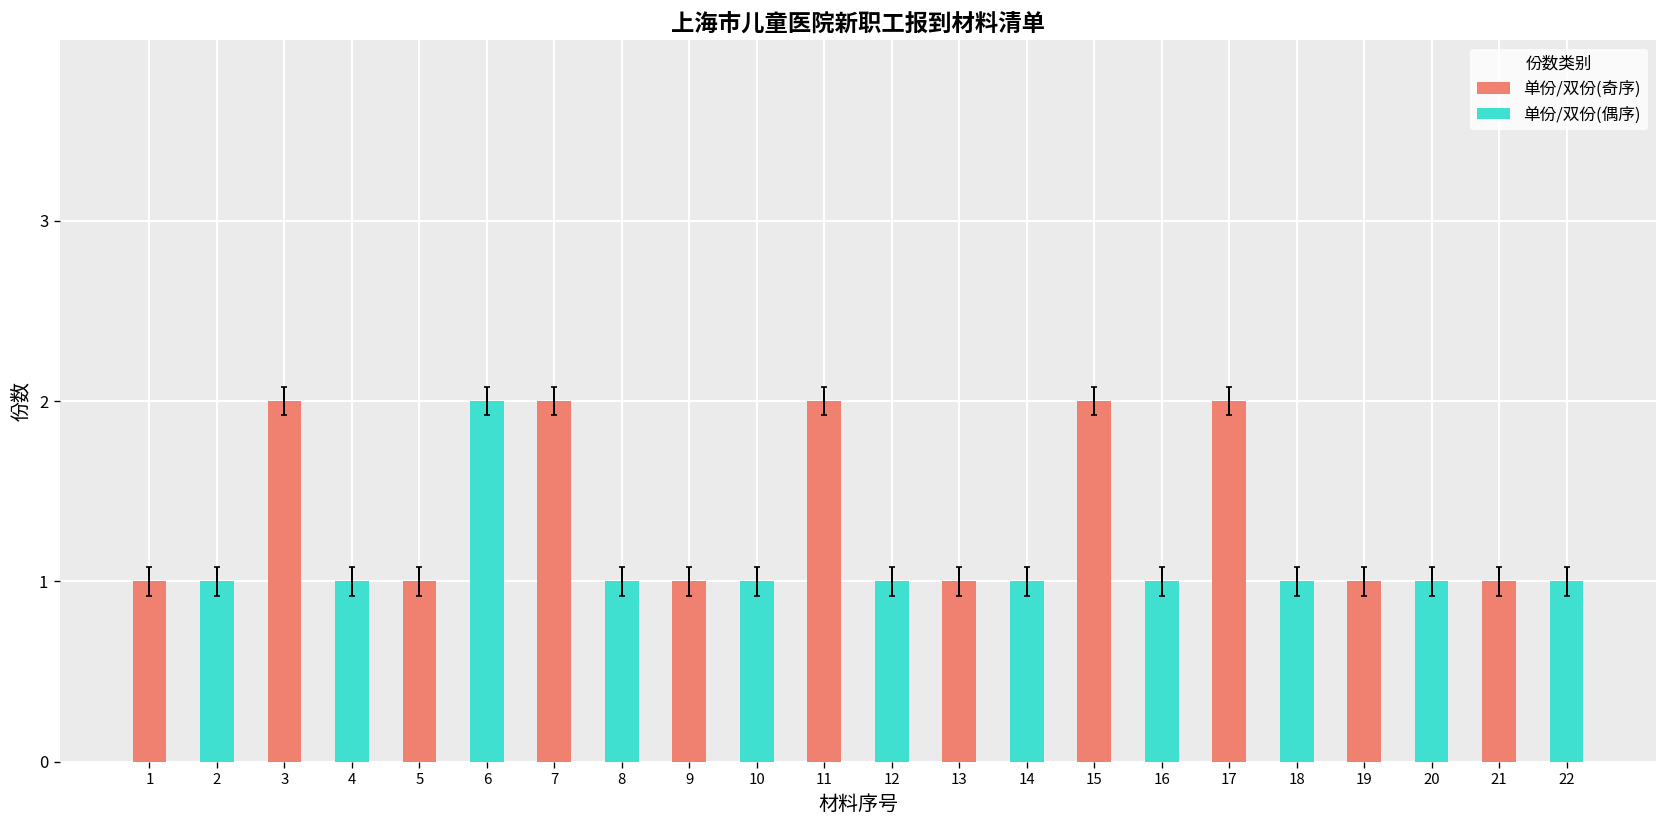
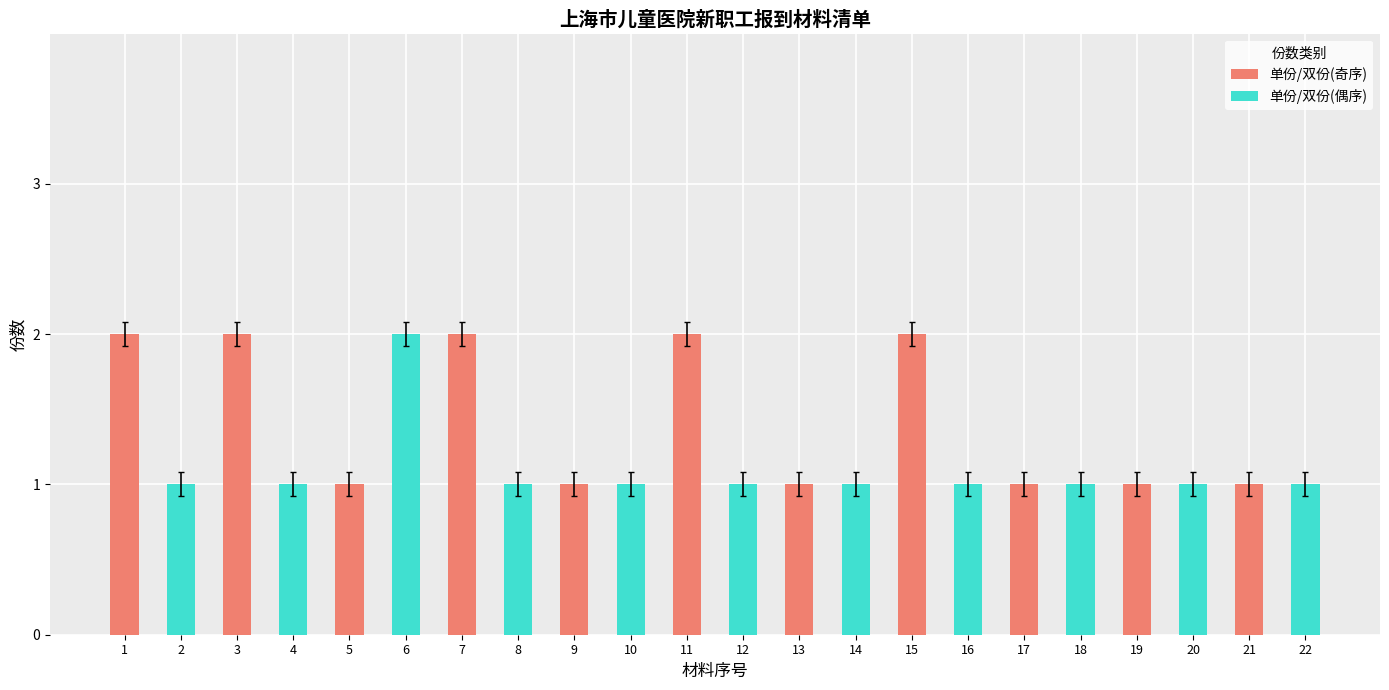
单份/双份(奇序), 1: 1 -> 2
单份/双份(奇序), 17: 2 -> 1
